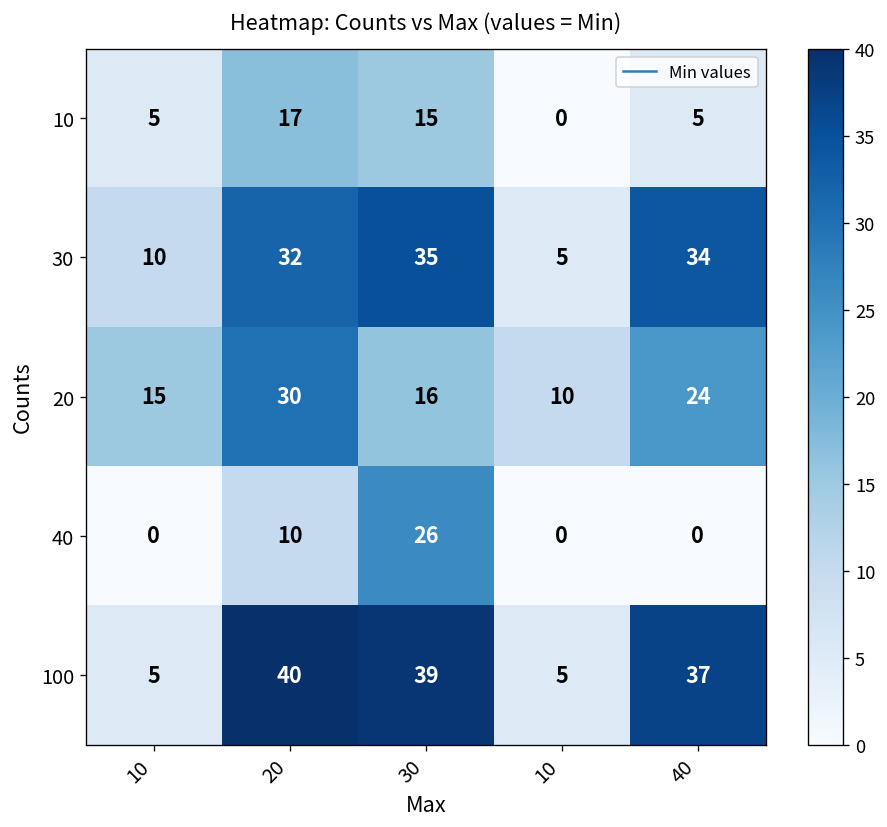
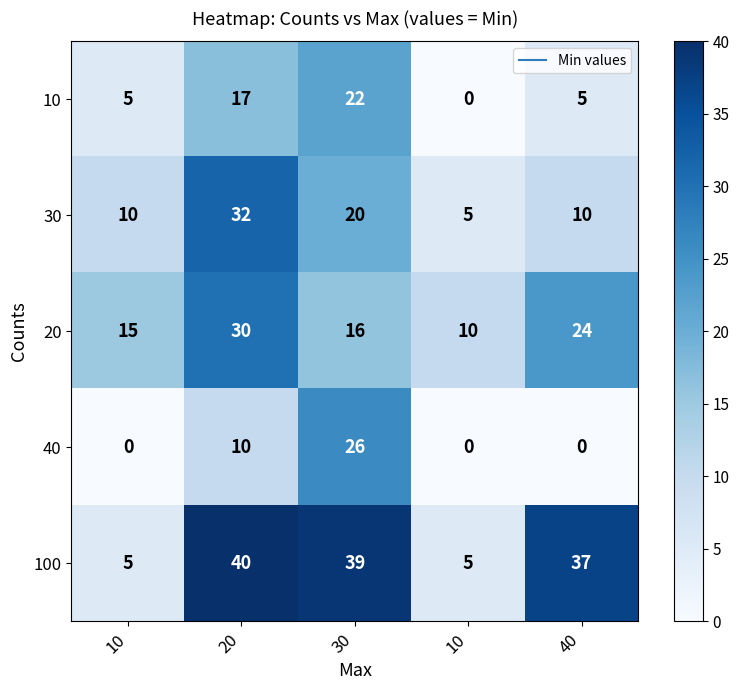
10, 30: 15 -> 22
30, 30: 35 -> 20
30, 40: 34 -> 10
